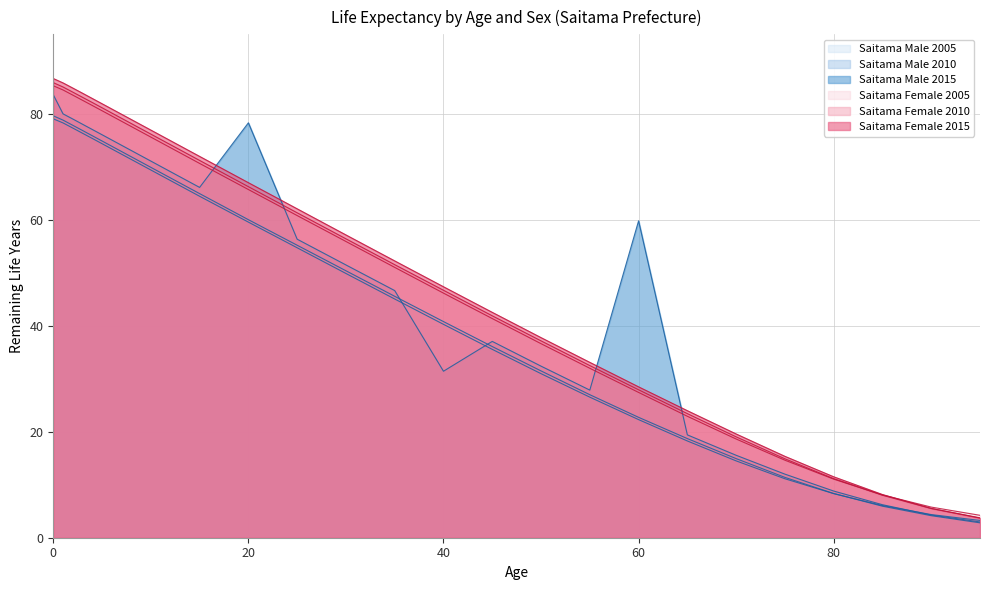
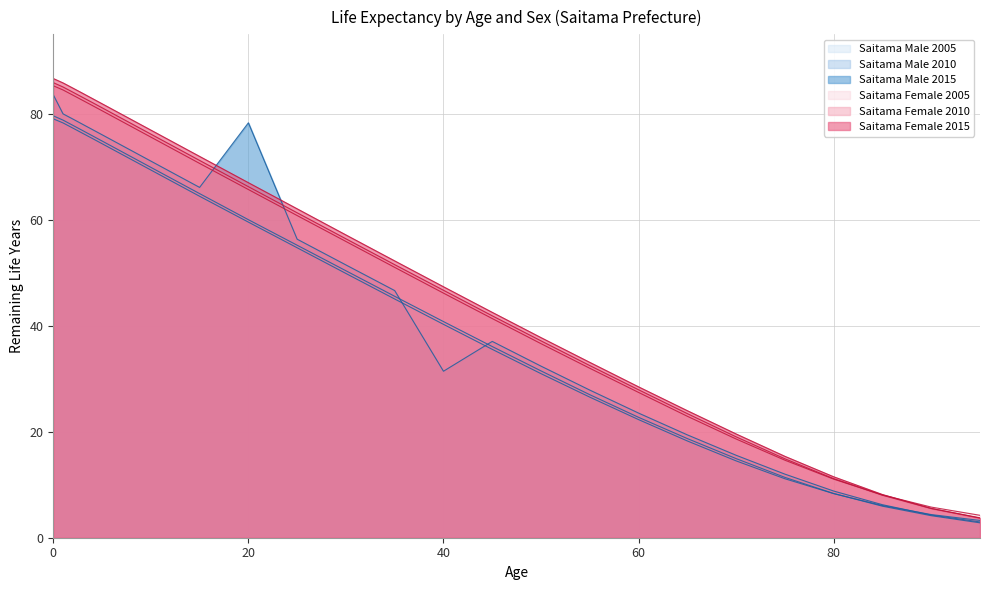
Saitama Male 2015, 60: 60 -> 24
